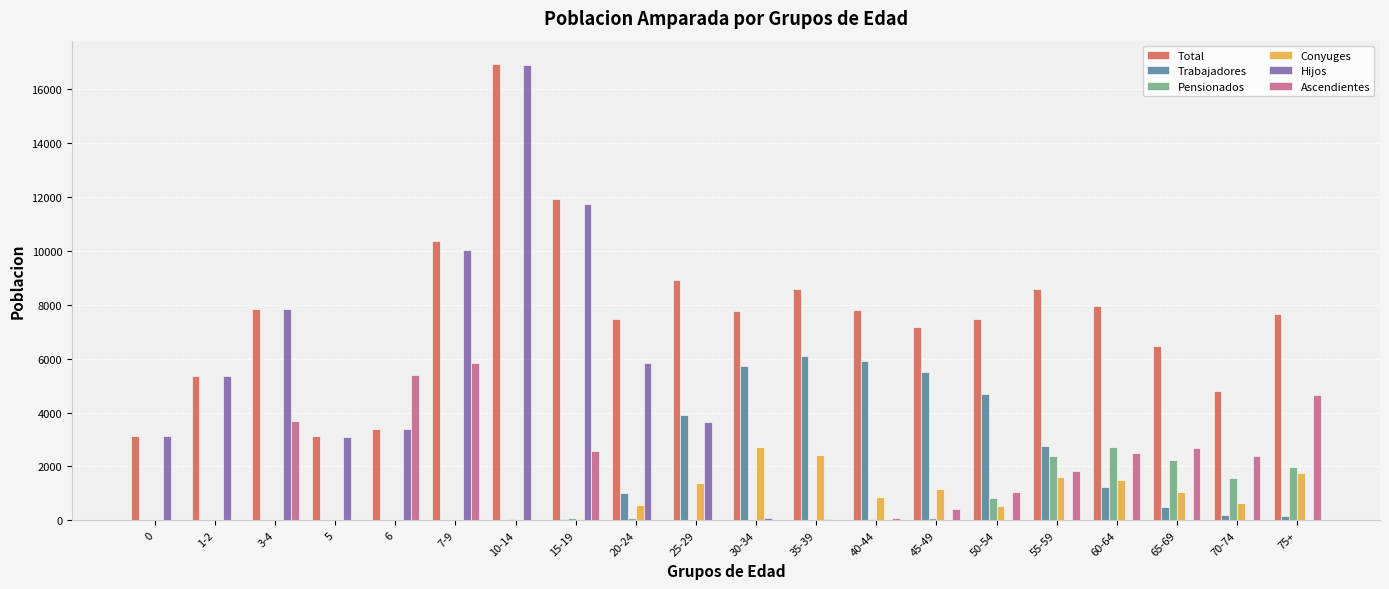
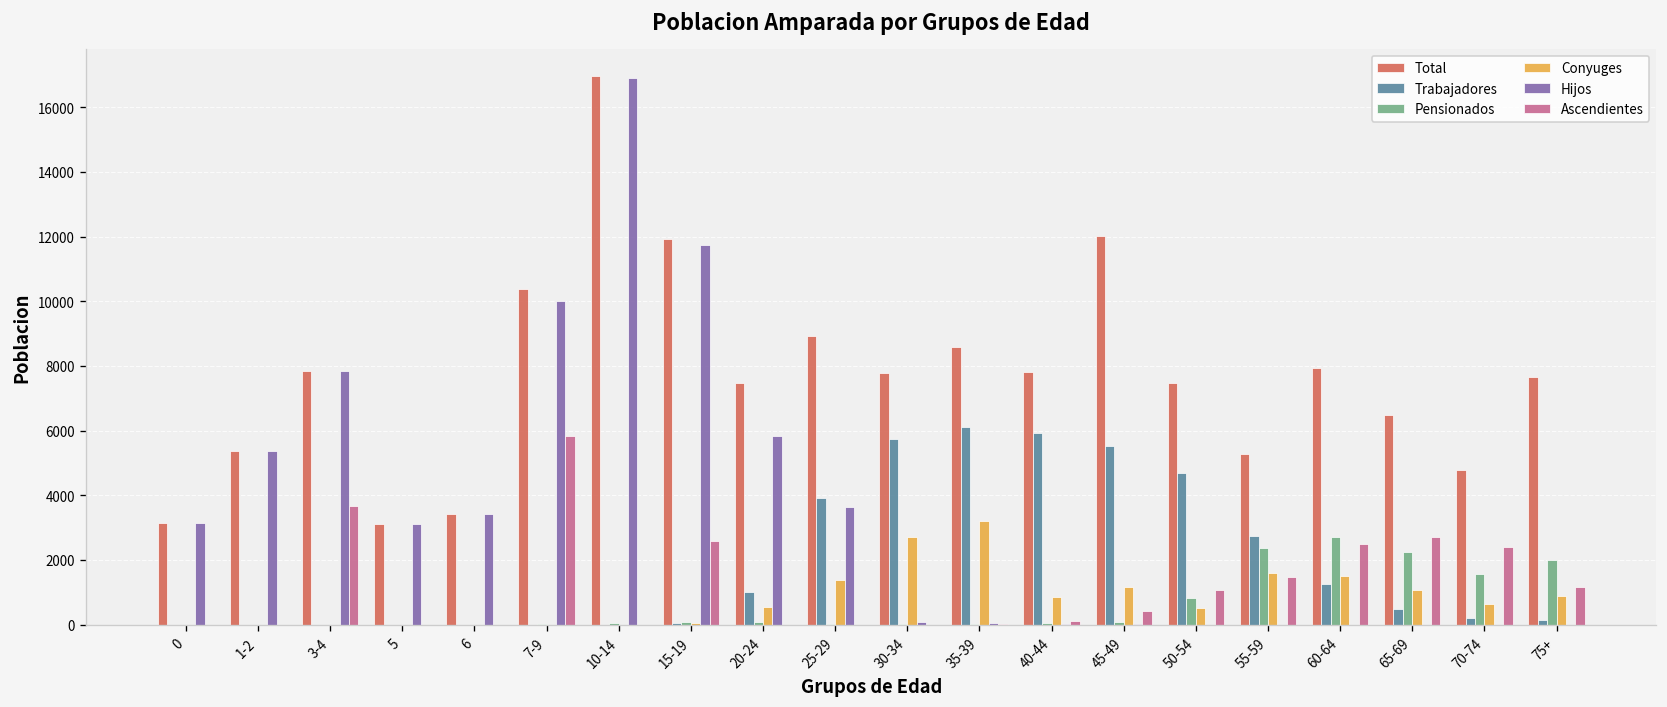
Ascendientes, 6: 5400 -> 0
Conyuges, 35-39: 2400 -> 3200
Total, 45-49: 7200 -> 12000
Total, 55-59: 8600 -> 5300
Ascendientes, 55-59: 1800 -> 1500
Conyuges, 75+: 1700 -> 900
Ascendientes, 75+: 4600 -> 1200
